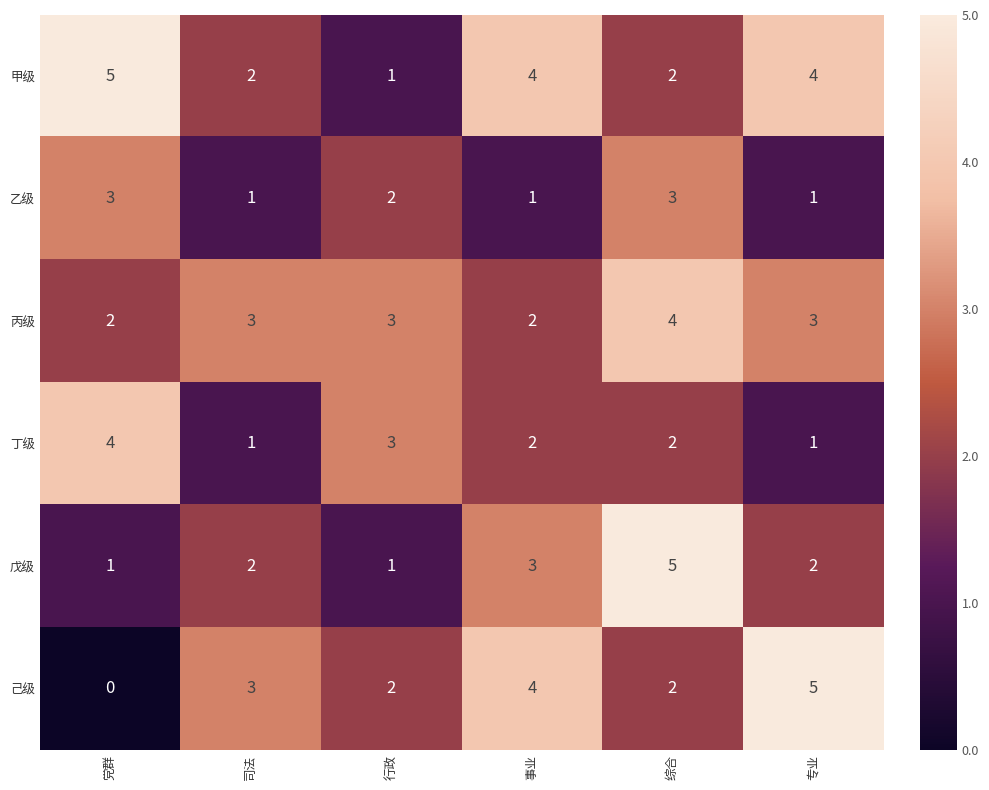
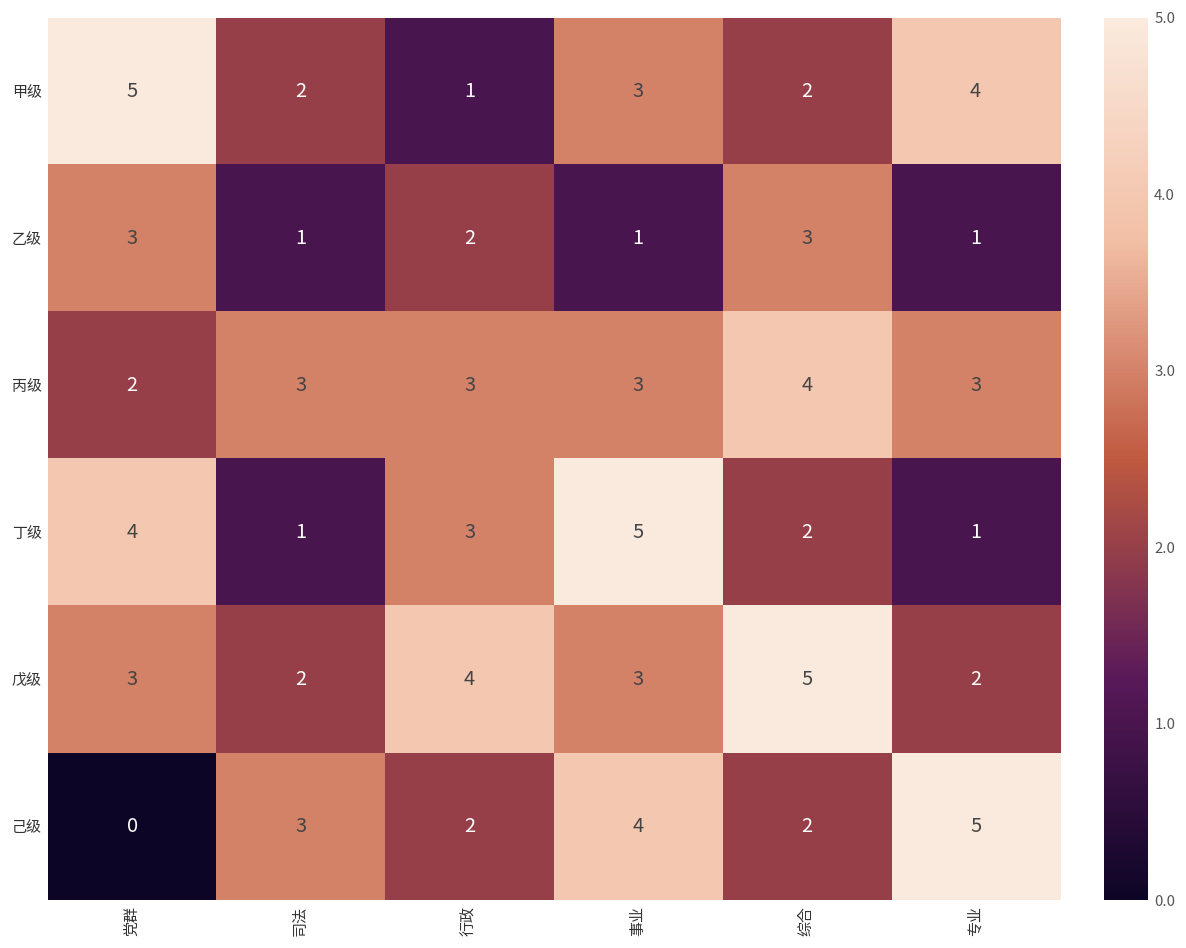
甲级, 事业: 4 -> 3
丙级, 事业: 2 -> 3
丁级, 事业: 2 -> 5
戊级, 党群: 1 -> 3
戊级, 行政: 1 -> 4
